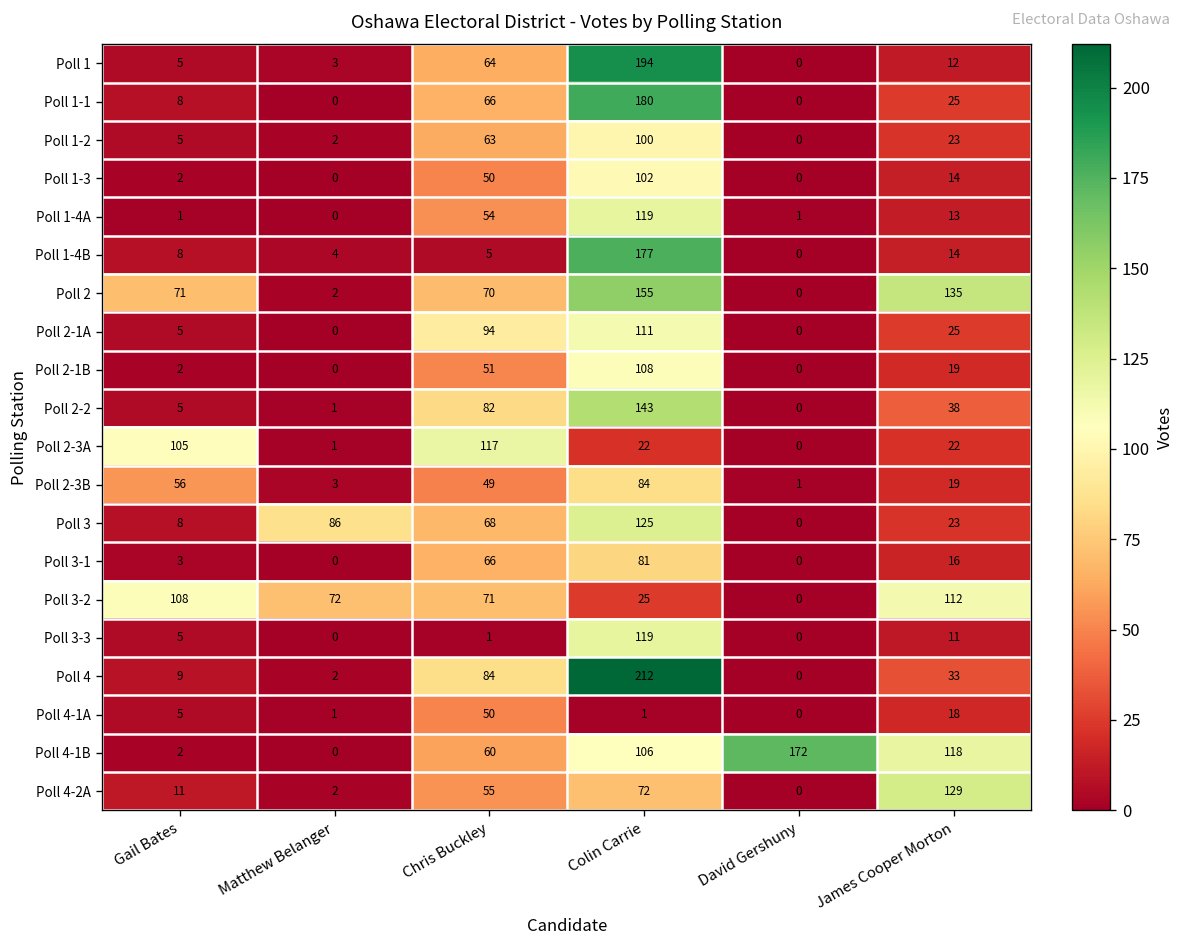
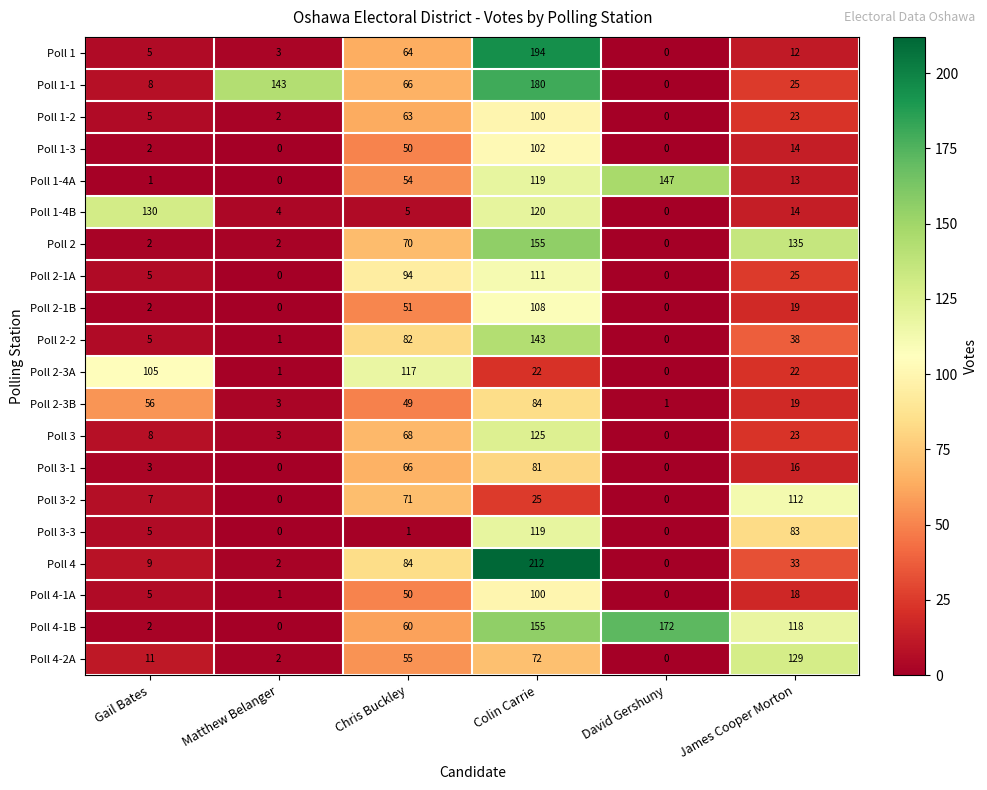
Poll 1-1, Matthew Belanger: 0 -> 143
Poll 1-4A, David Gershuny: 1 -> 147
Poll 1-4B, Gail Bates: 8 -> 130
Poll 1-4B, Colin Carrie: 177 -> 120
Poll 2, Gail Bates: 71 -> 2
Poll 3, Matthew Belanger: 86 -> 3
Poll 3-2, Gail Bates: 108 -> 7
Poll 3-2, Matthew Belanger: 72 -> 0
Poll 3-3, James Cooper Morton: 11 -> 83
Poll 4-1A, Colin Carrie: 1 -> 100
Poll 4-1B, Colin Carrie: 106 -> 155
